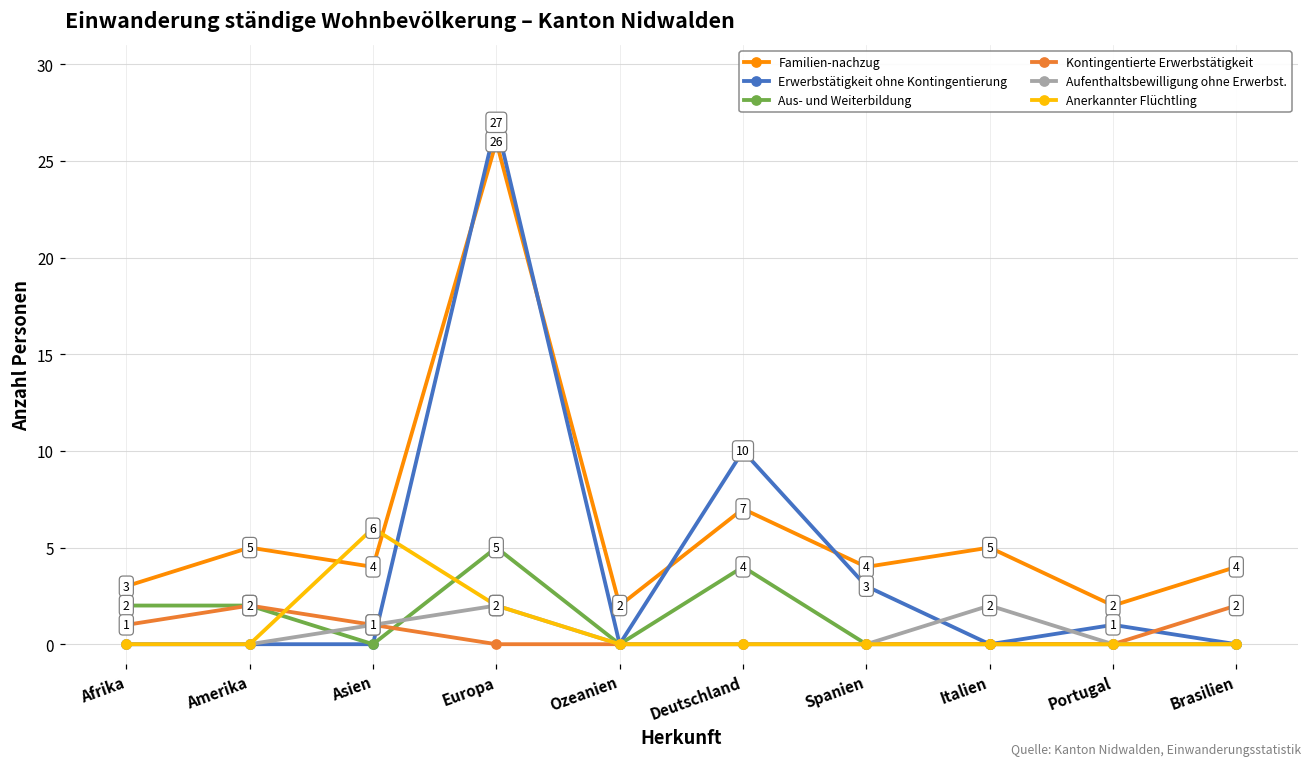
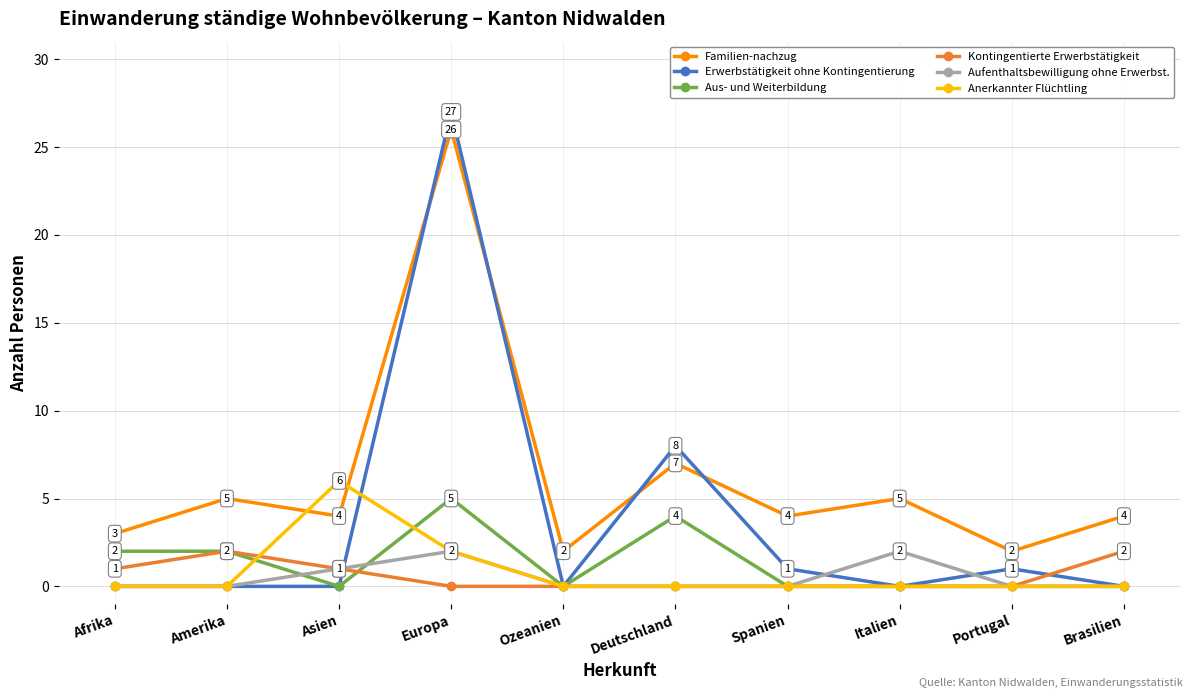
Erwerbstätigkeit ohne Kontingentierung, Deutschland: 10 -> 8
Erwerbstätigkeit ohne Kontingentierung, Spanien: 3 -> 1
